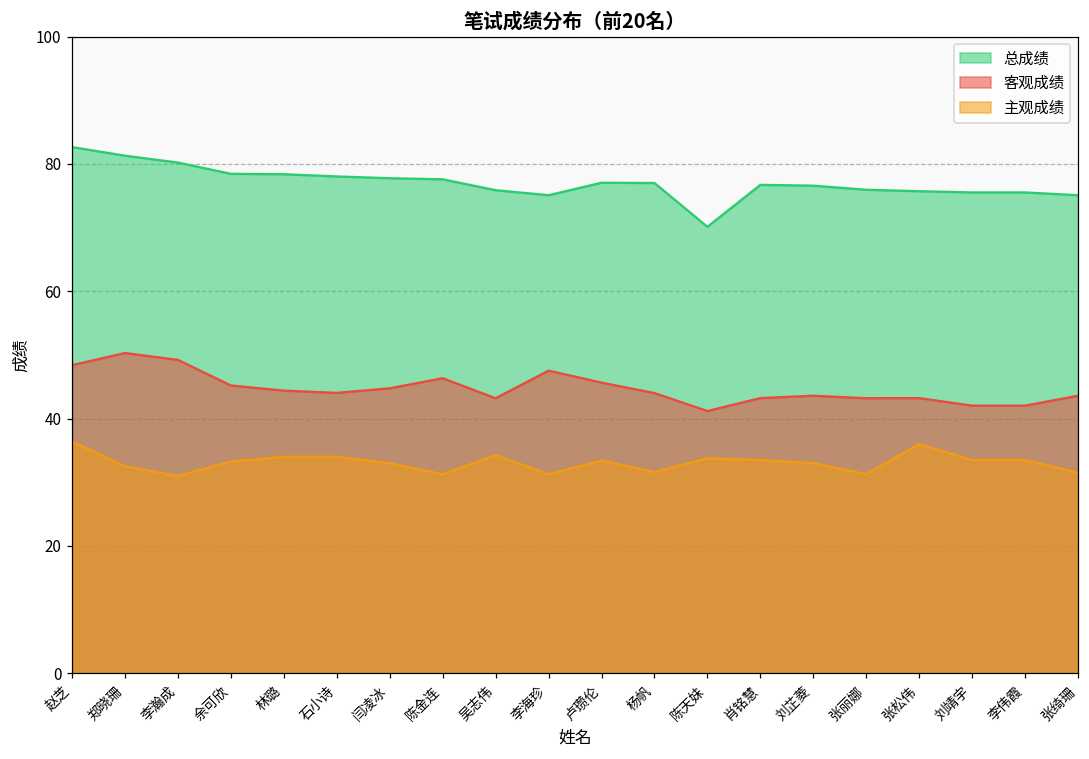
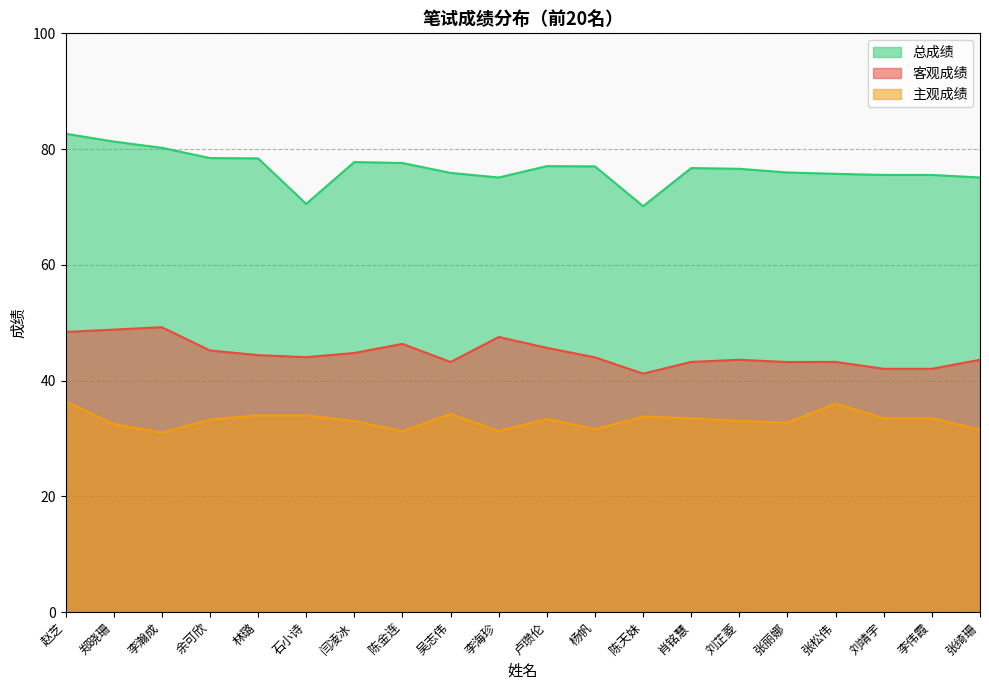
客观成绩, 郑晓珊: 50 -> 49
总成绩, 石小诗: 78 -> 71
主观成绩, 张丽娜: 31 -> 33
